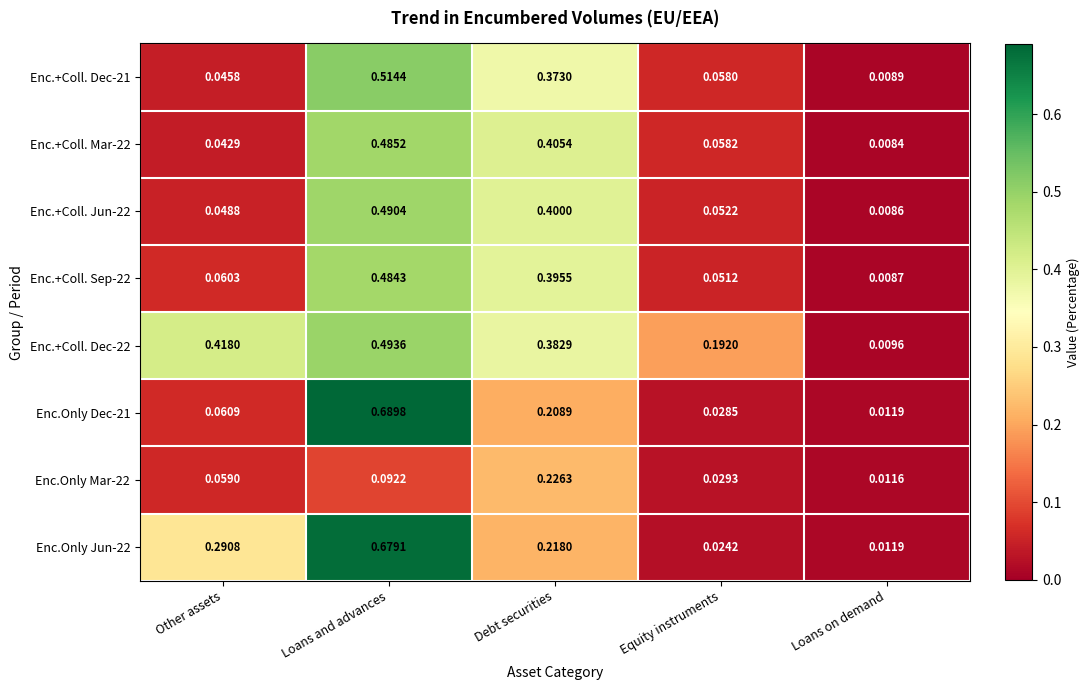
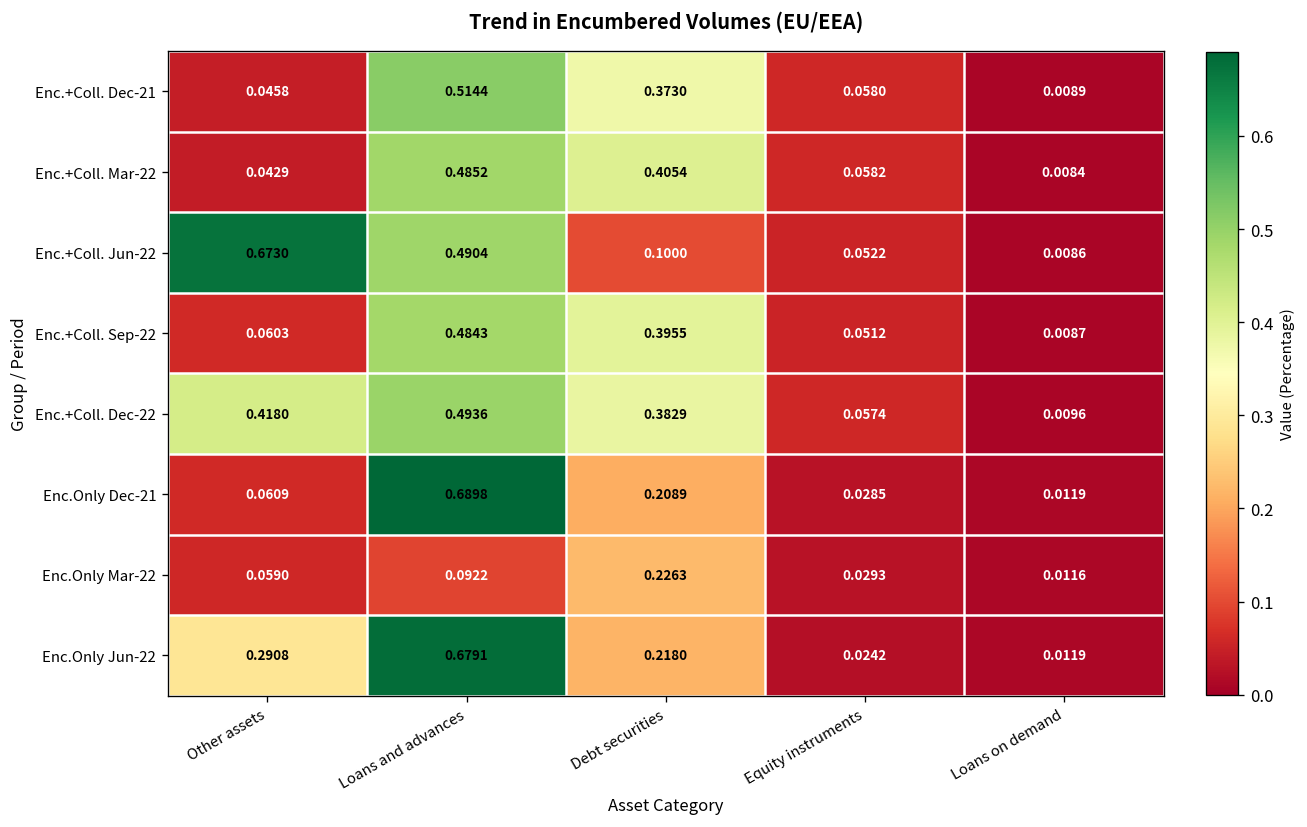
Enc.+Coll. Jun-22, Other assets: 0.0488 -> 0.6730
Enc.+Coll. Jun-22, Debt securities: 0.4000 -> 0.1000
Enc.+Coll. Dec-22, Equity instruments: 0.1920 -> 0.0574
